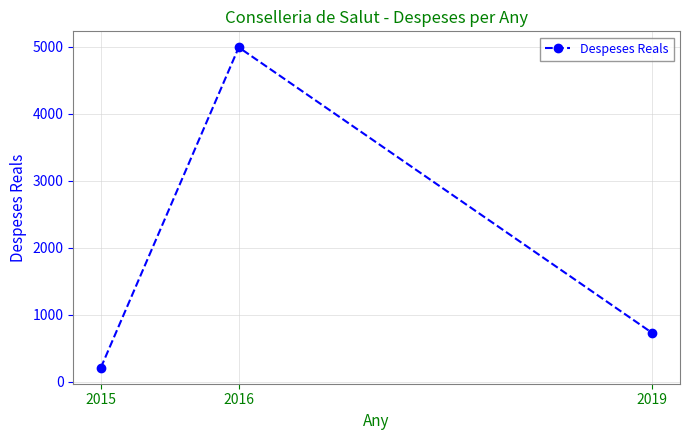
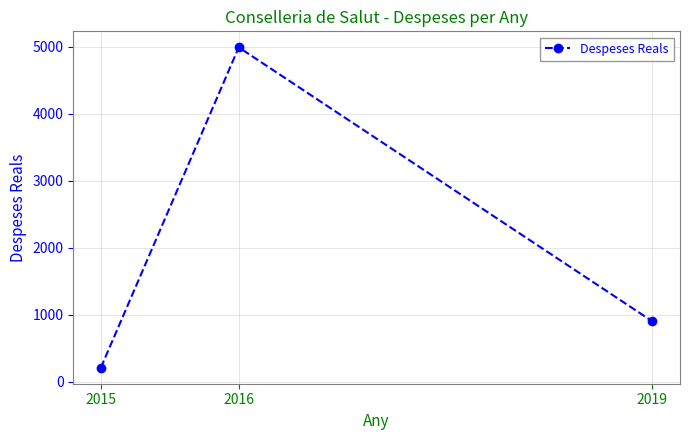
2019: 700 -> 900
